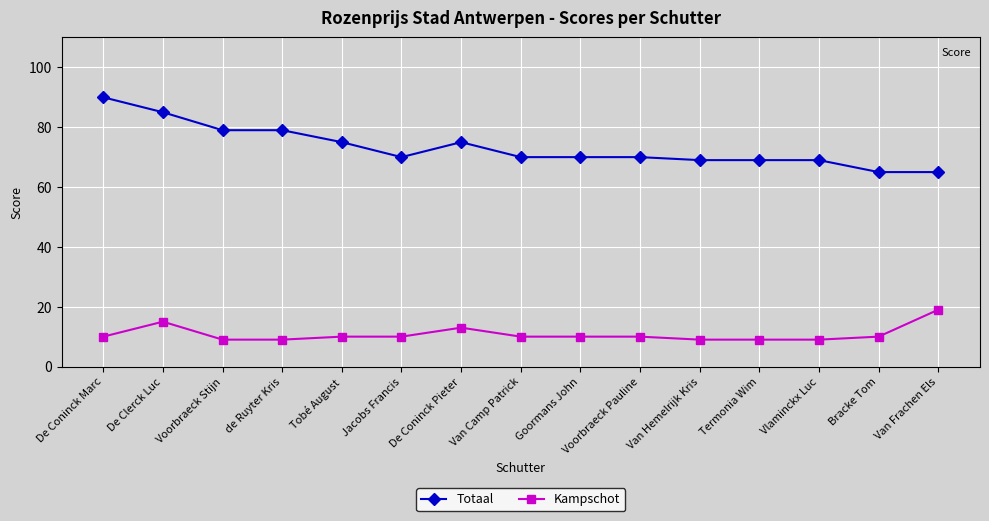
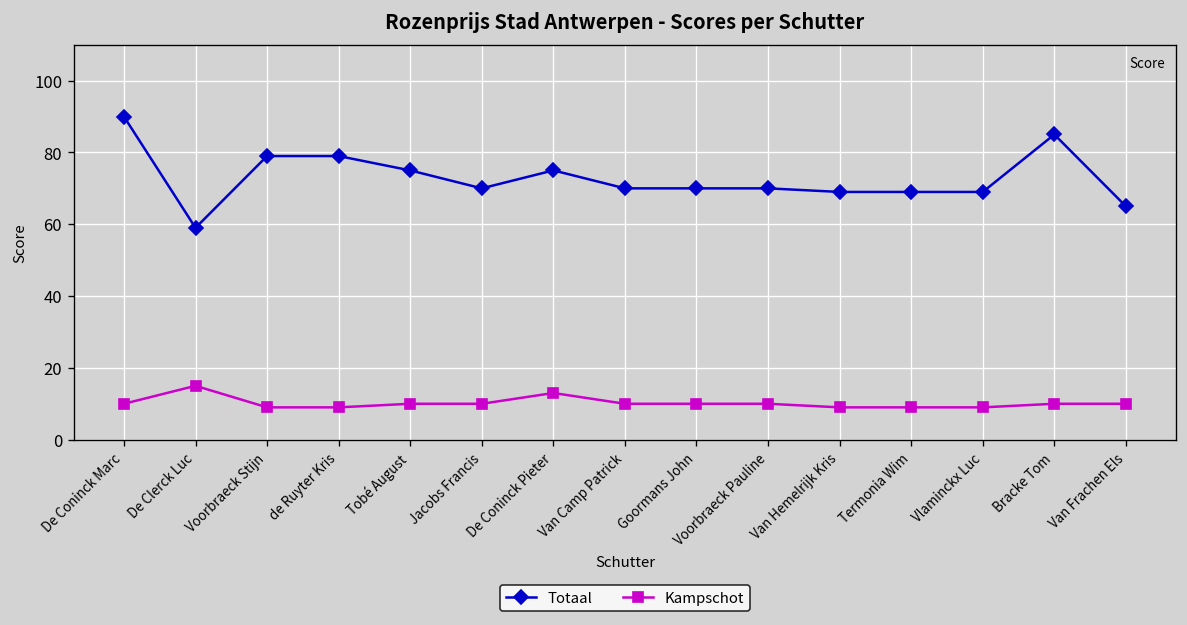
Totaal, De Clerck Luc: 85 -> 59
Totaal, Bracke Tom: 65 -> 85
Kampschot, Van Frachen Els: 19 -> 10
